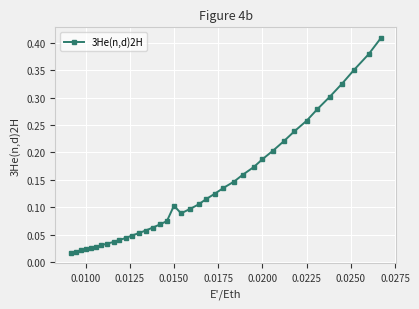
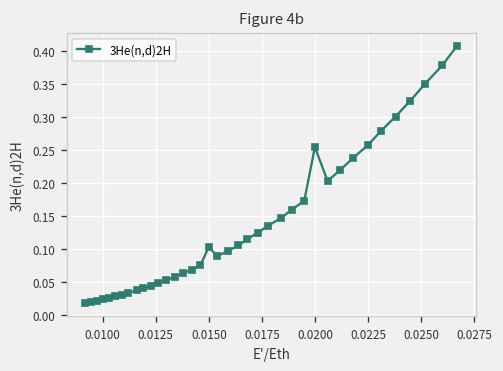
0.0200: 0.19 -> 0.25
